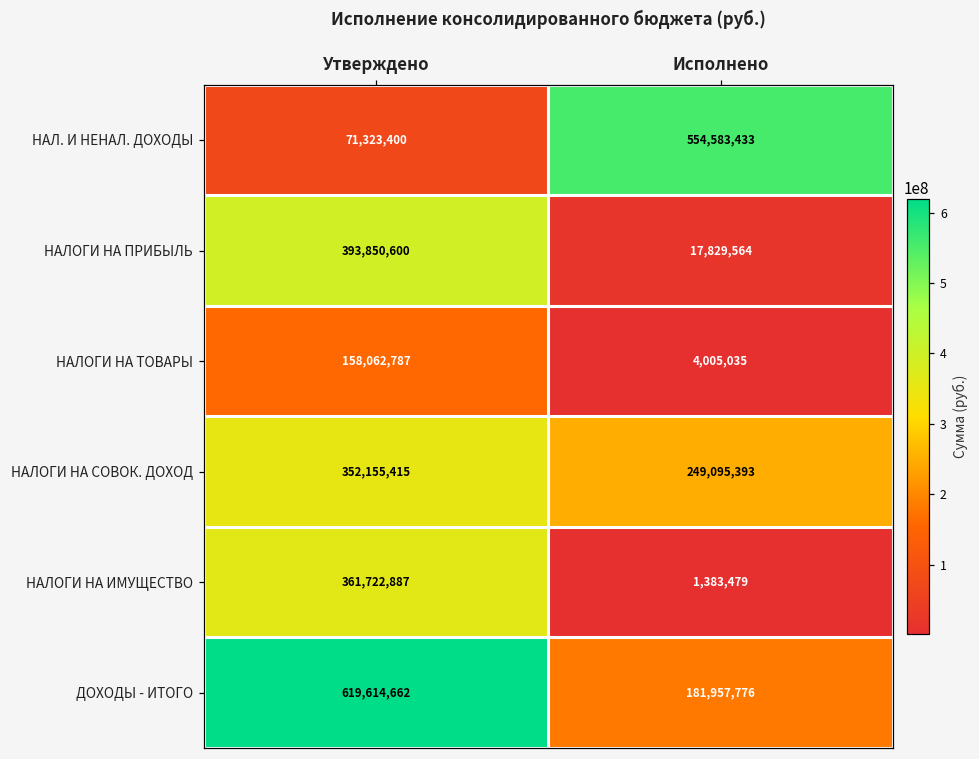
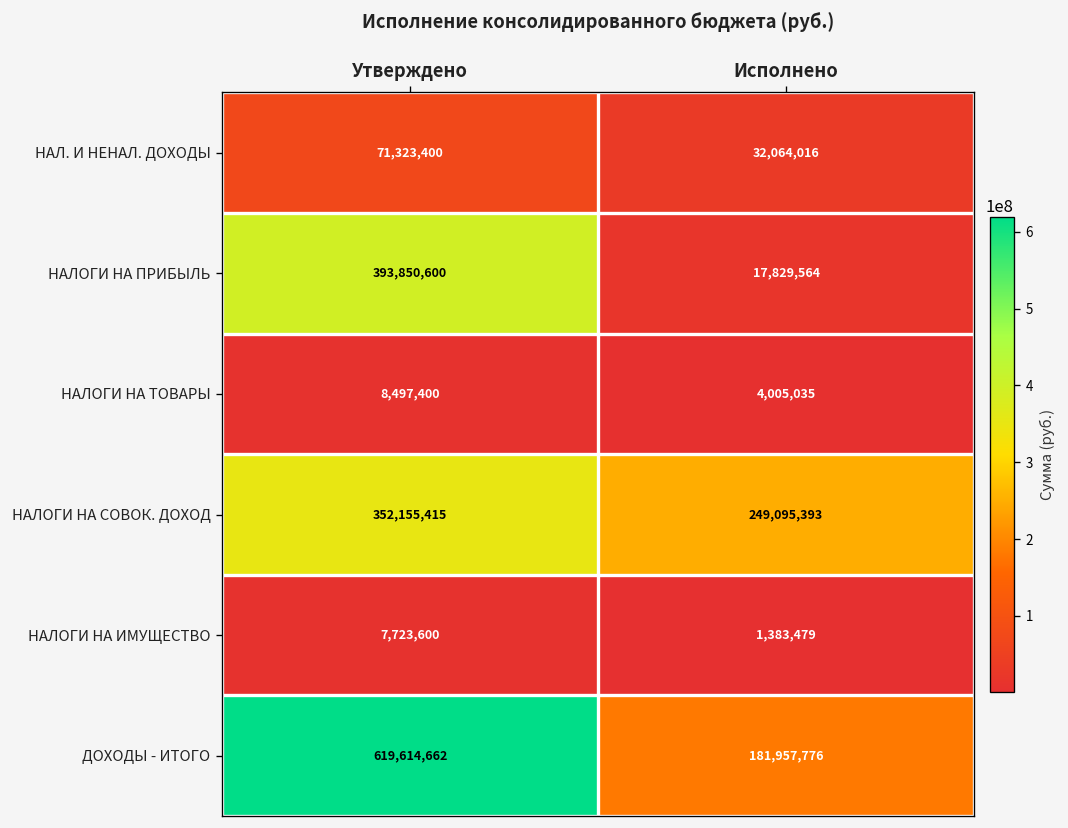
НАЛ. И НЕНАЛ. ДОХОДЫ, Исполнено: 554,583,433 -> 32,064,016
НАЛОГИ НА ТОВАРЫ, Утверждено: 158,062,787 -> 8,497,400
НАЛОГИ НА ИМУЩЕСТВО, Утверждено: 361,722,887 -> 7,723,600
